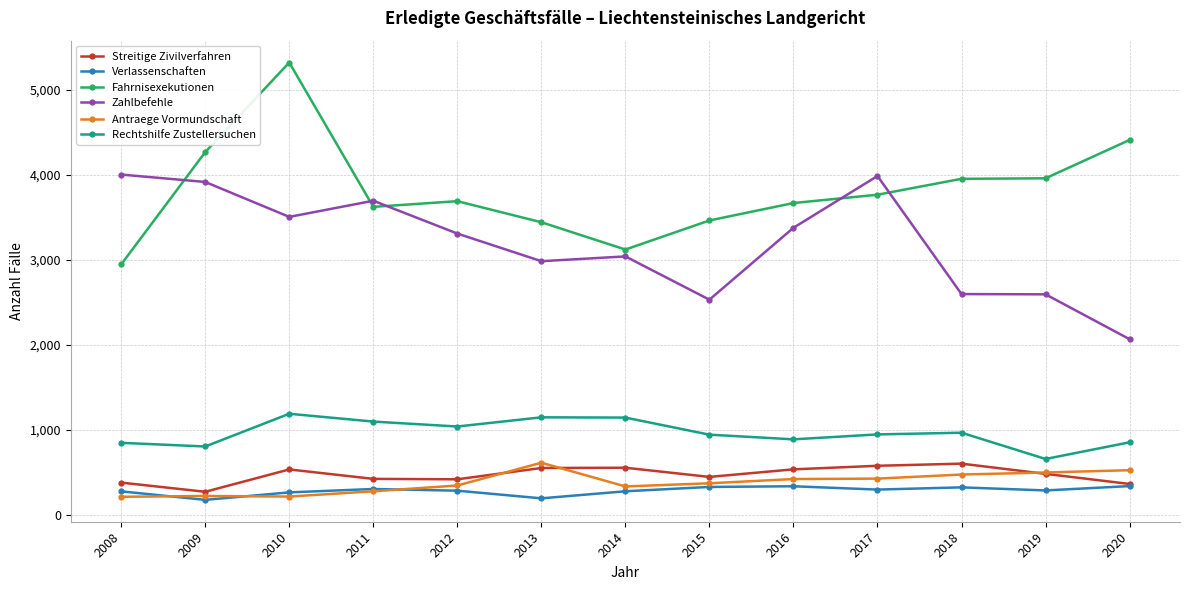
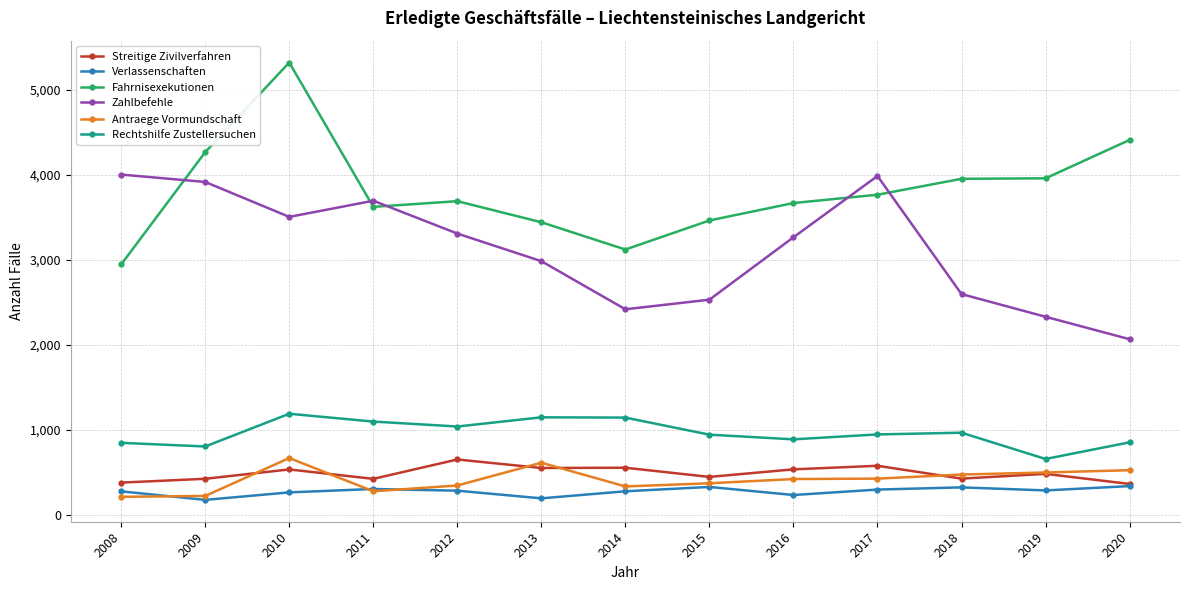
Streitige Zivilverfahren, 2009: 300 -> 400
Antraege Vormundschaft, 2010: 200 -> 700
Streitige Zivilverfahren, 2012: 400 -> 700
Zahlbefehle, 2014: 3,000 -> 2,400
Verlassenschaften, 2016: 300 -> 200
Zahlbefehle, 2016: 3,400 -> 3,300
Streitige Zivilverfahren, 2018: 600 -> 400
Zahlbefehle, 2019: 2,600 -> 2,300
